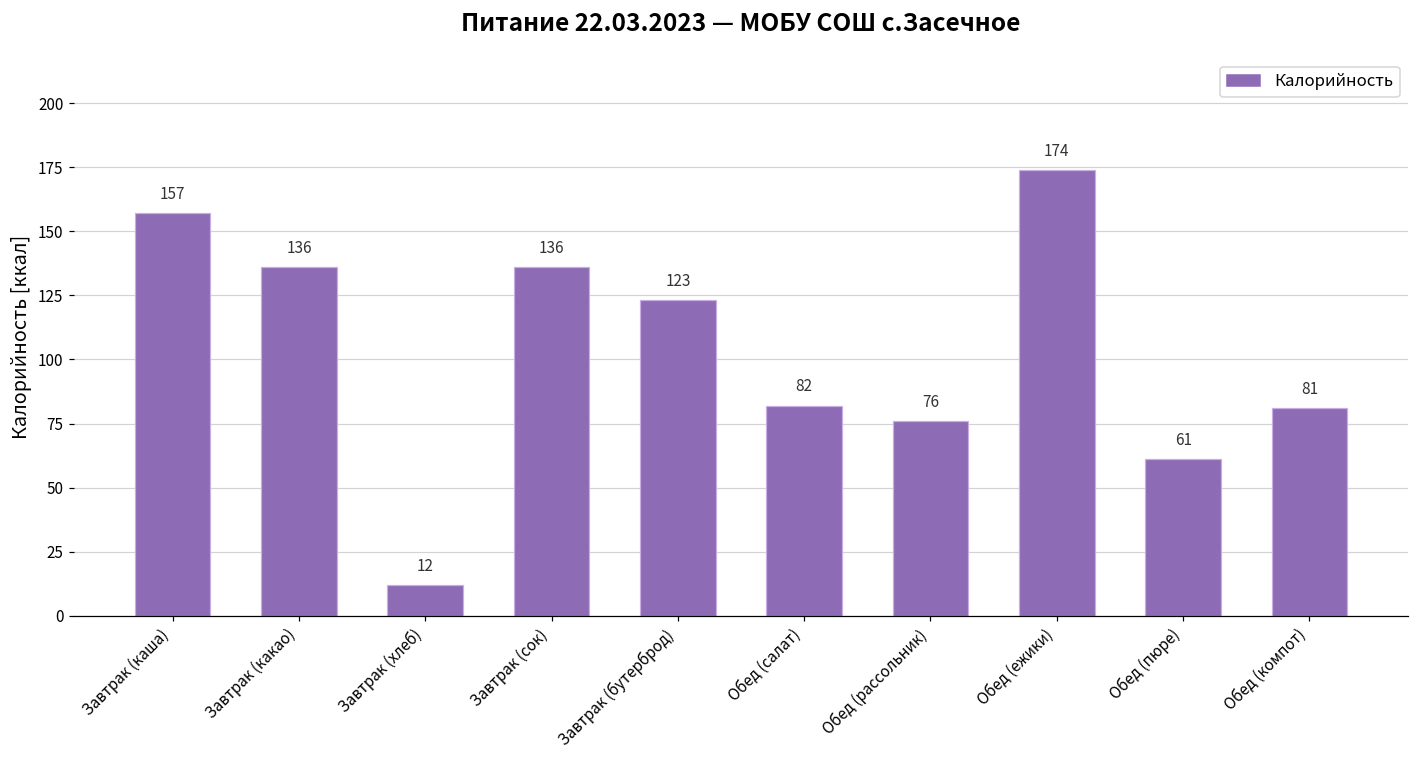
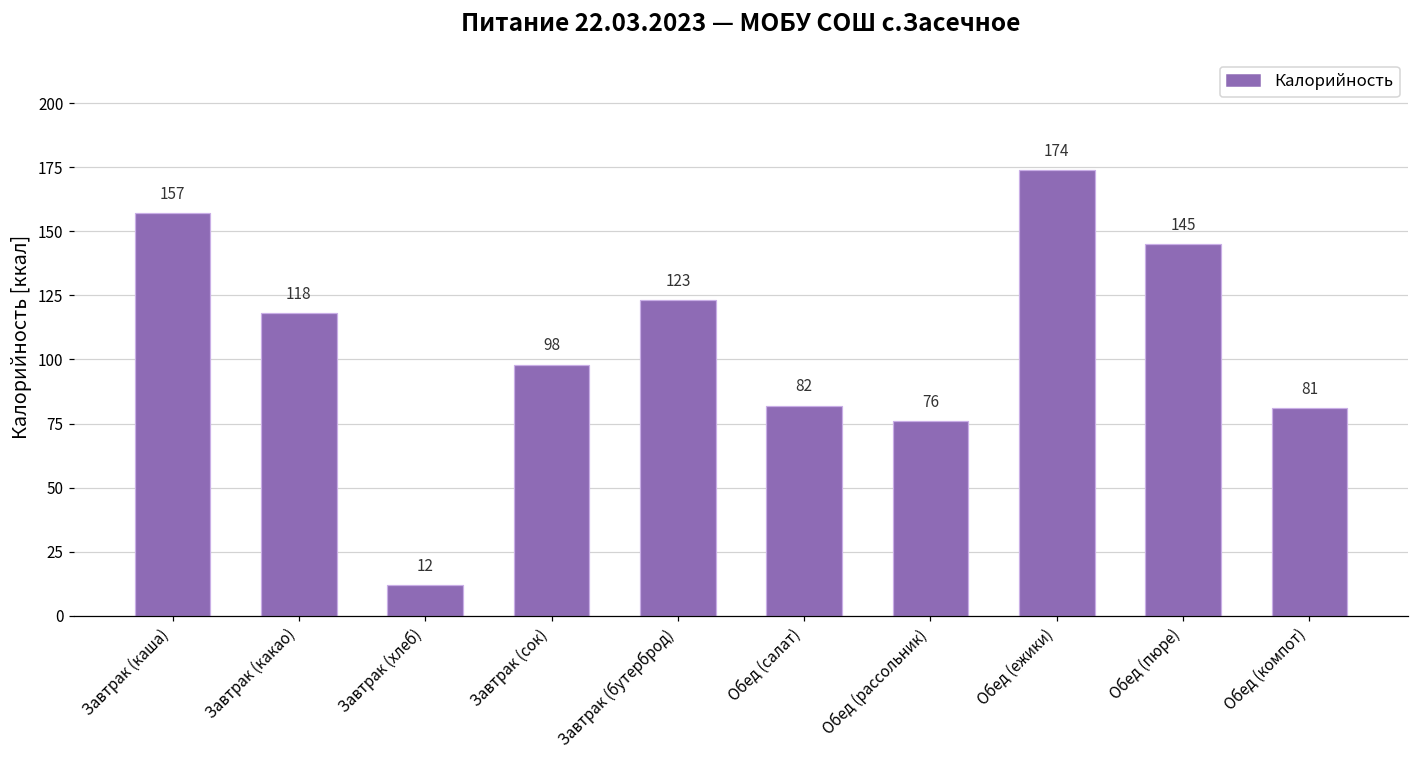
Завтрак (какао): 136 -> 118
Завтрак (сок): 136 -> 98
Обед (пюре): 61 -> 145
